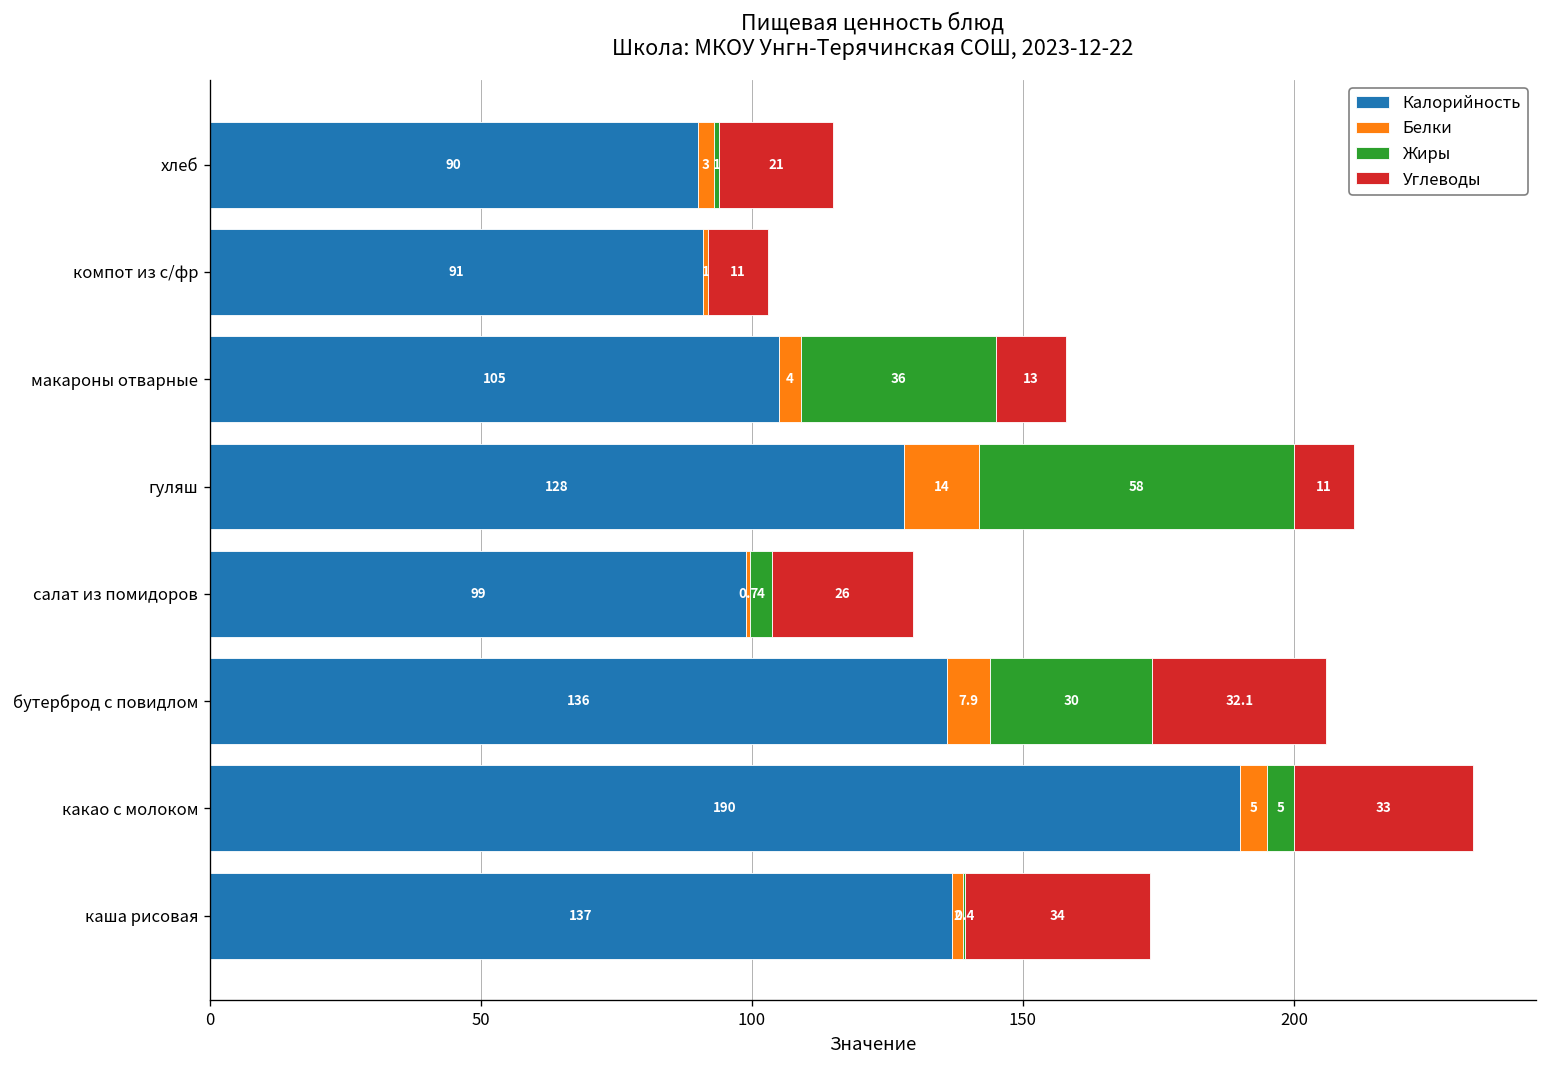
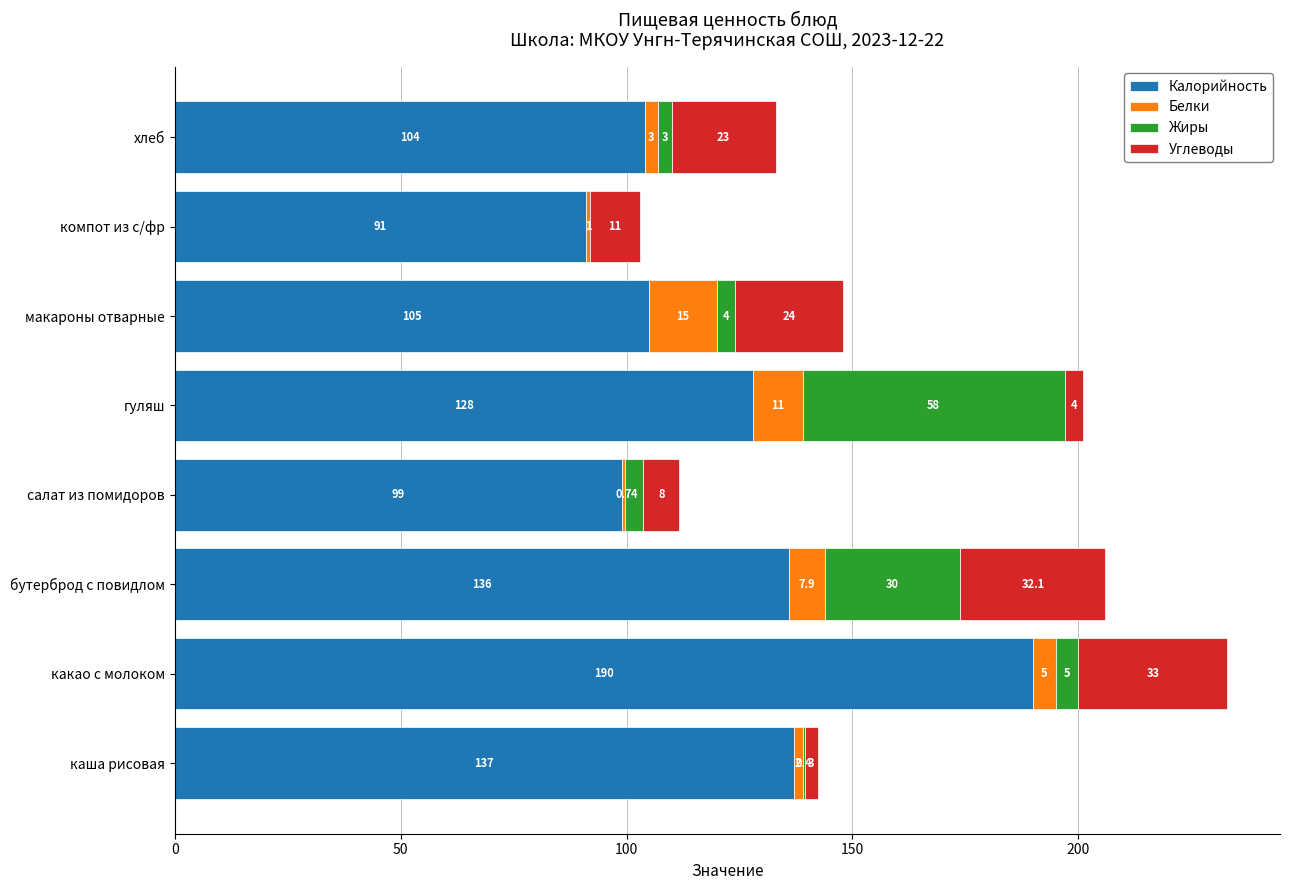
Калорийность, хлеб: 90 -> 104
Жиры, хлеб: 1 -> 3
Углеводы, хлеб: 21 -> 23
Белки, макароны отварные: 4 -> 15
Жиры, макароны отварные: 36 -> 4
Углеводы, макароны отварные: 13 -> 24
Белки, гуляш: 14 -> 11
Углеводы, гуляш: 11 -> 4
Углеводы, салат из помидоров: 26 -> 8
Углеводы, каша рисовая: 34 -> 3
